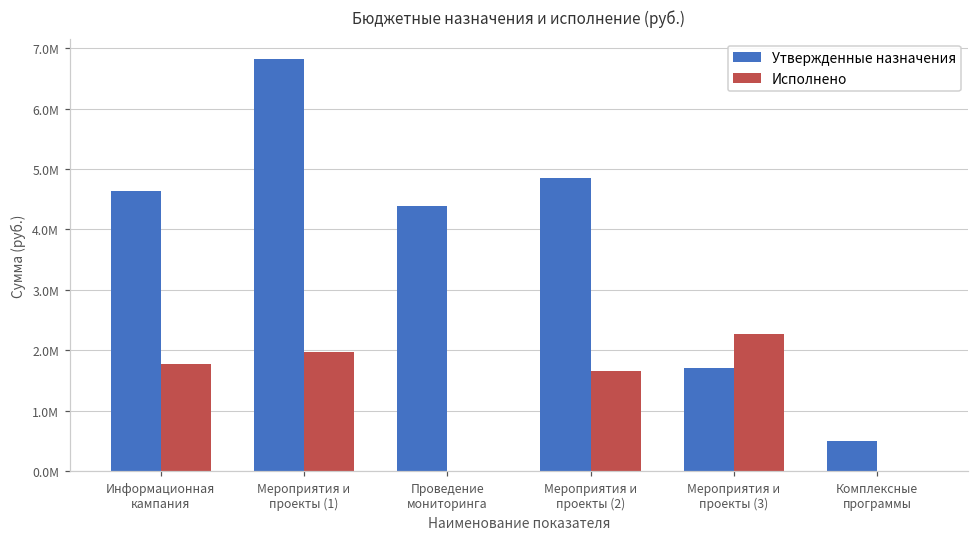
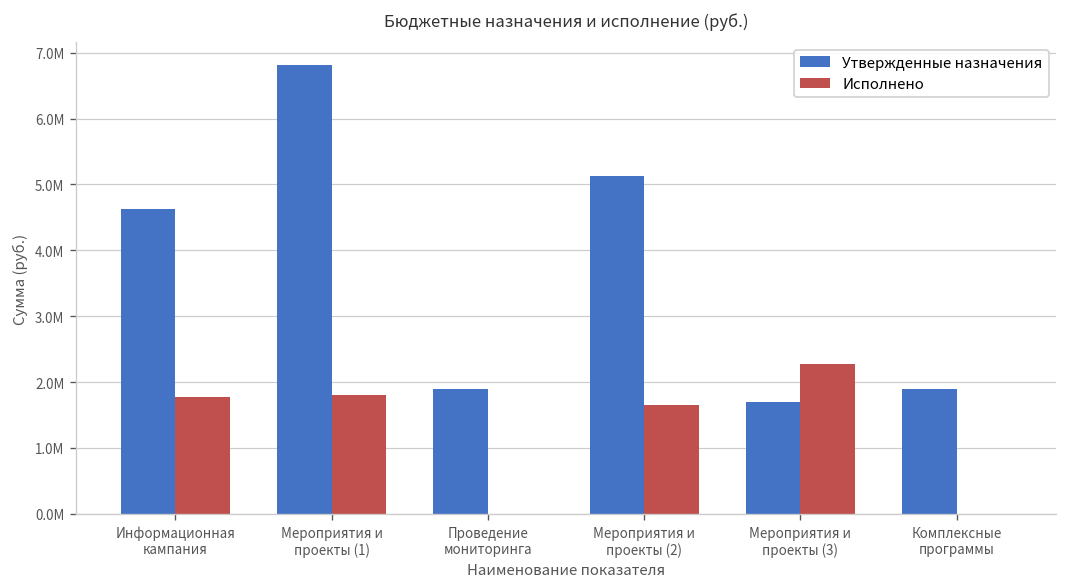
Исполнено, Мероприятия и проекты (1): 2000000 -> 1800000
Утвержденные назначения, Проведение мониторинга: 4400000 -> 1900000
Утвержденные назначения, Мероприятия и проекты (2): 4800000 -> 5100000
Утвержденные назначения, Комплексные программы: 500000 -> 1900000
